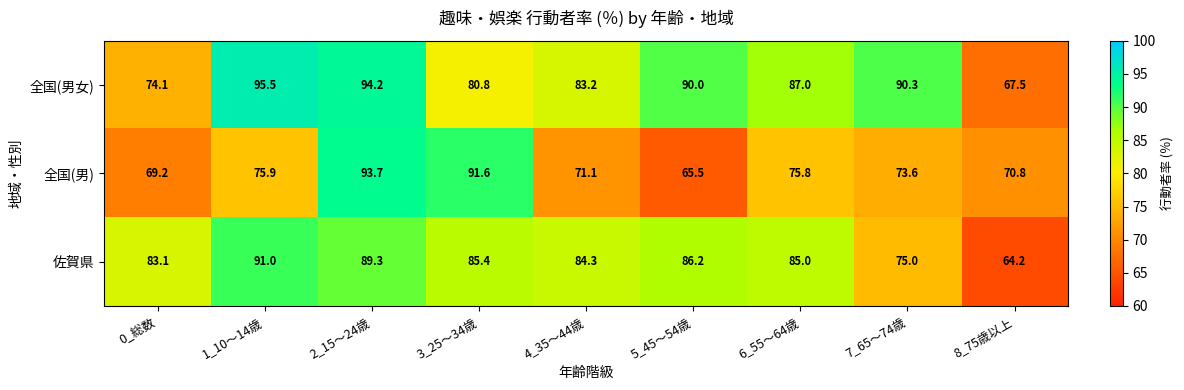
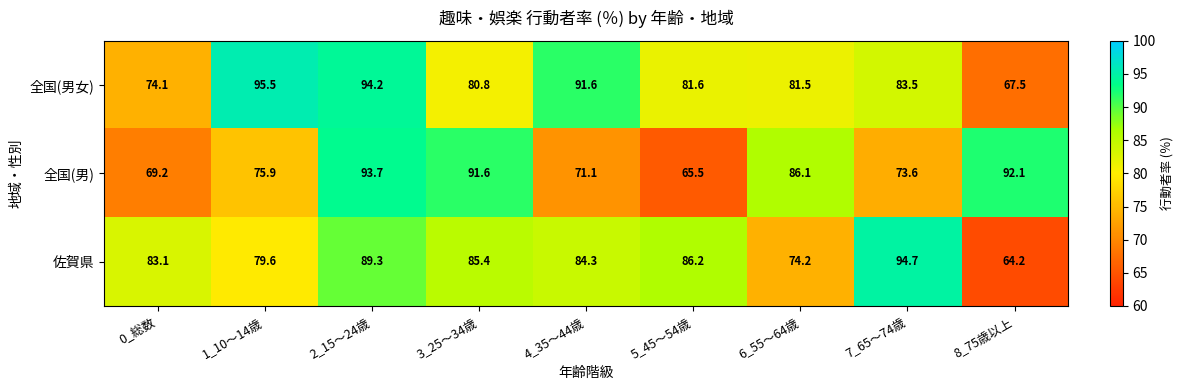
全国(男女), 4_35～44歳: 83.2 -> 91.6
全国(男女), 5_45～54歳: 90.0 -> 81.6
全国(男女), 6_55～64歳: 87.0 -> 81.5
全国(男女), 7_65～74歳: 90.3 -> 83.5
全国(男), 6_55～64歳: 75.8 -> 86.1
全国(男), 8_75歳以上: 70.8 -> 92.1
佐賀県, 1_10～14歳: 91.0 -> 79.6
佐賀県, 6_55～64歳: 85.0 -> 74.2
佐賀県, 7_65～74歳: 75.0 -> 94.7
